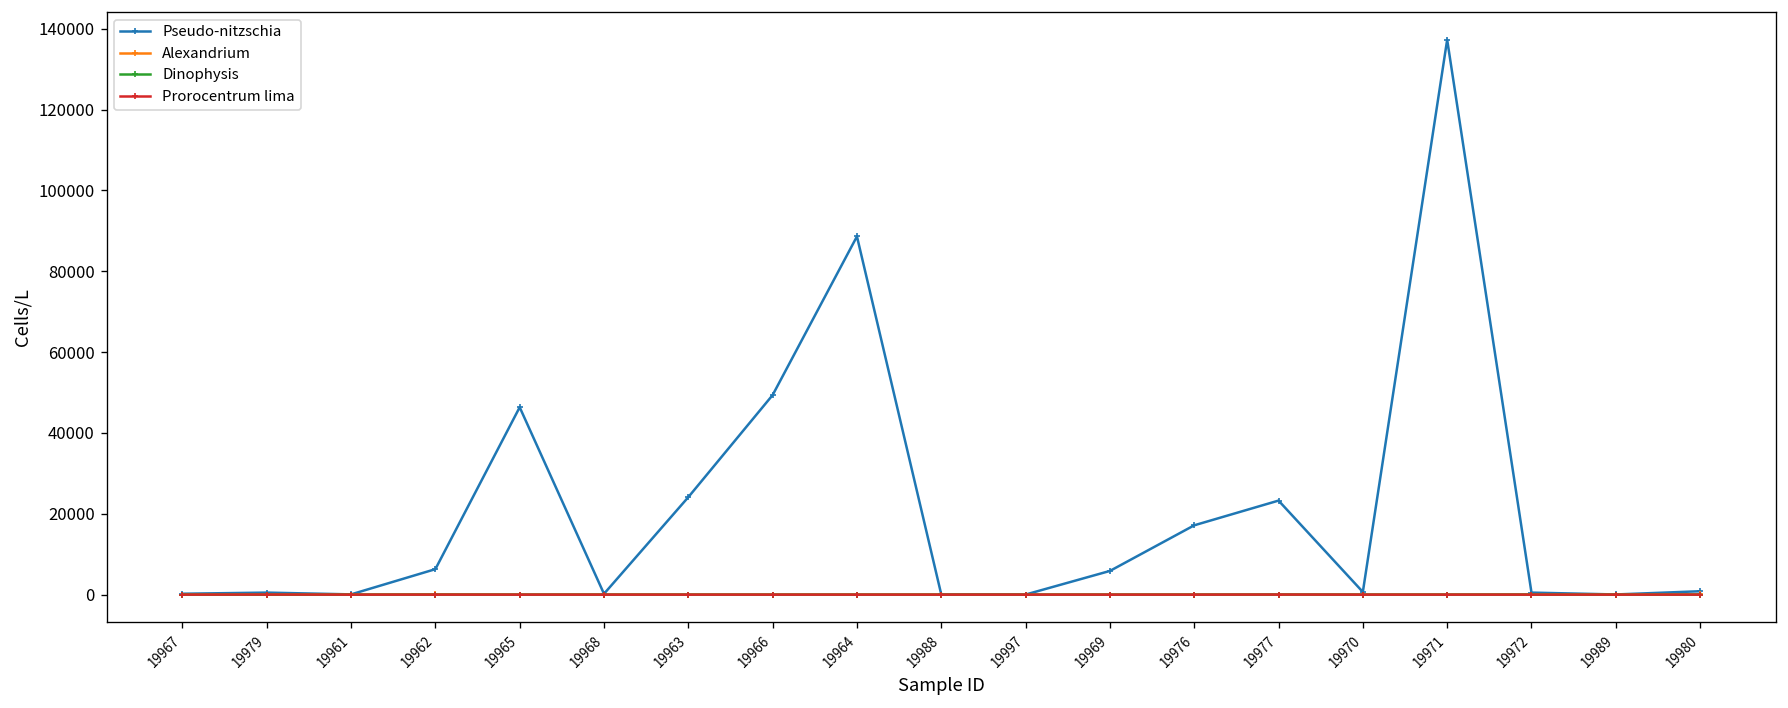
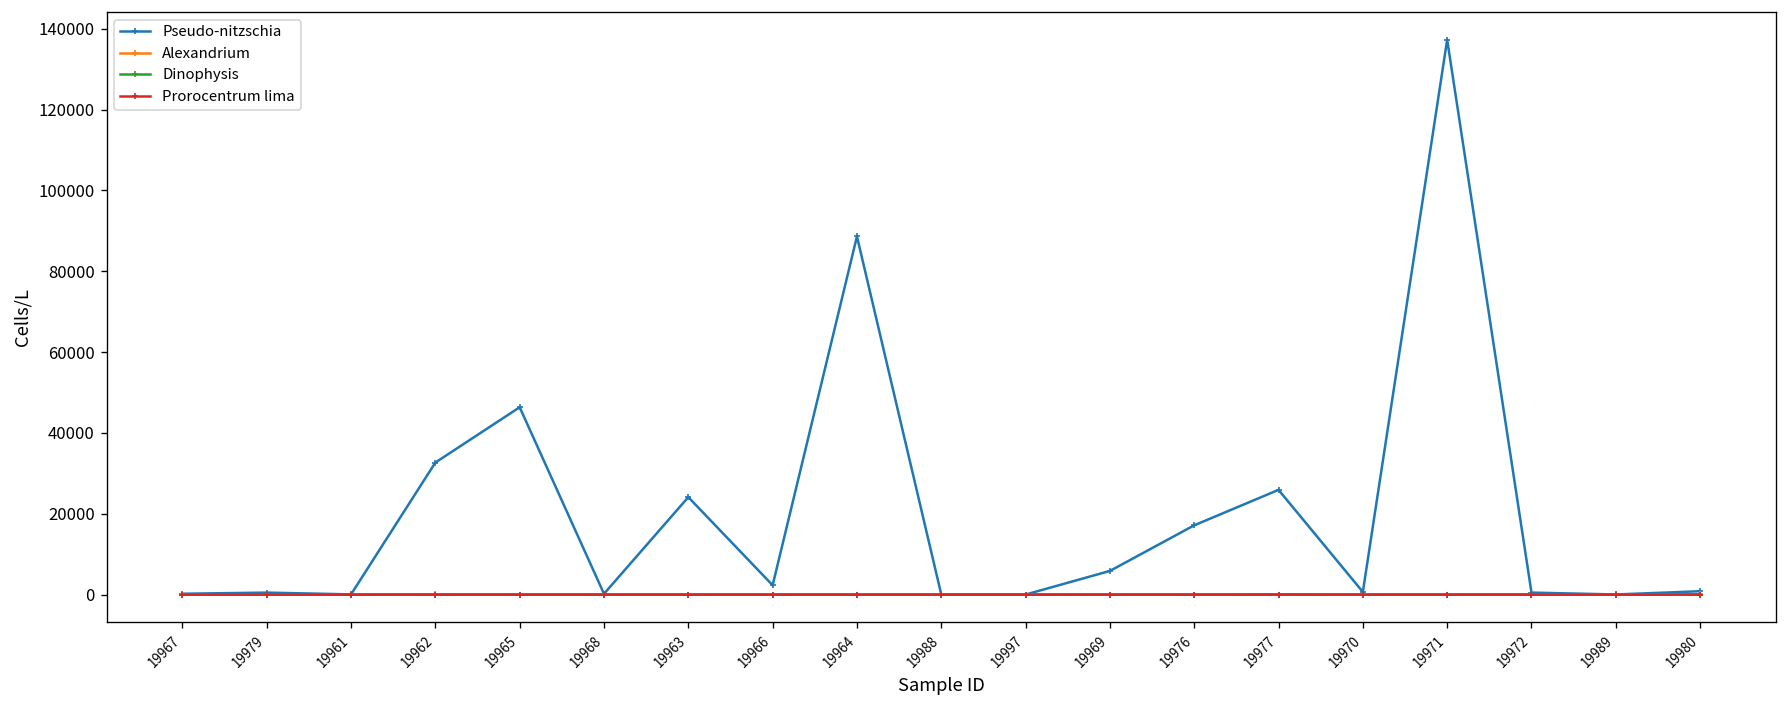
Pseudo-nitzschia, 19962: 6000 -> 33000
Pseudo-nitzschia, 19966: 49000 -> 2000
Pseudo-nitzschia, 19977: 23000 -> 26000
